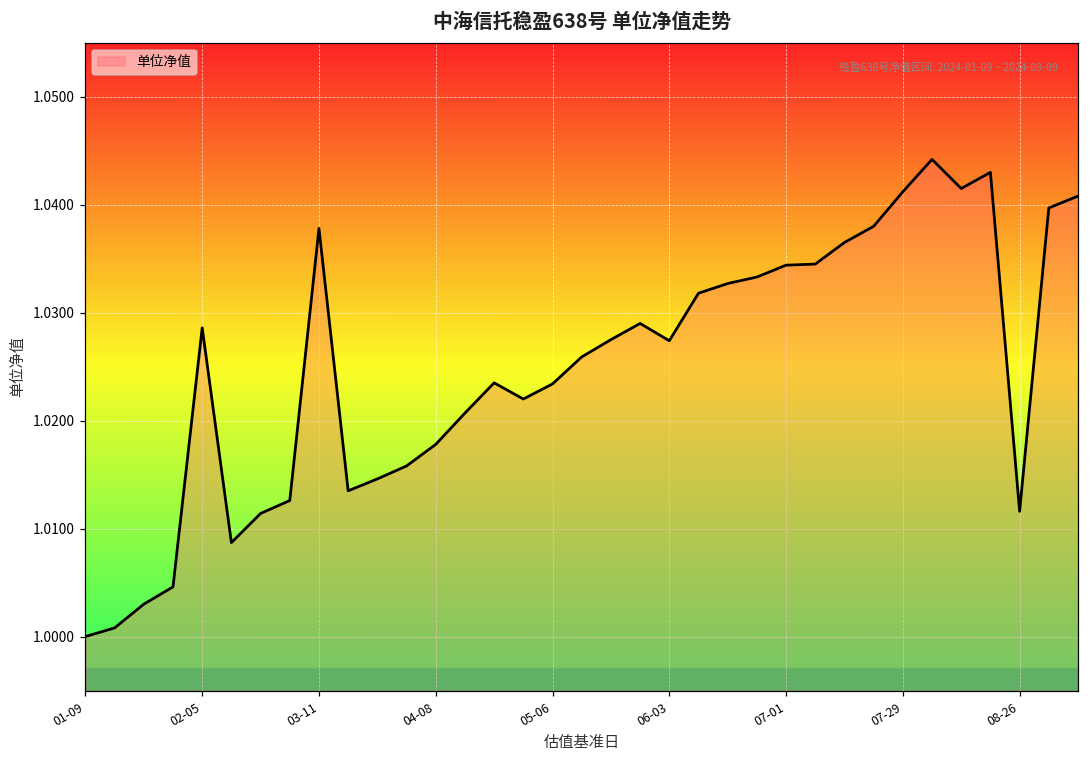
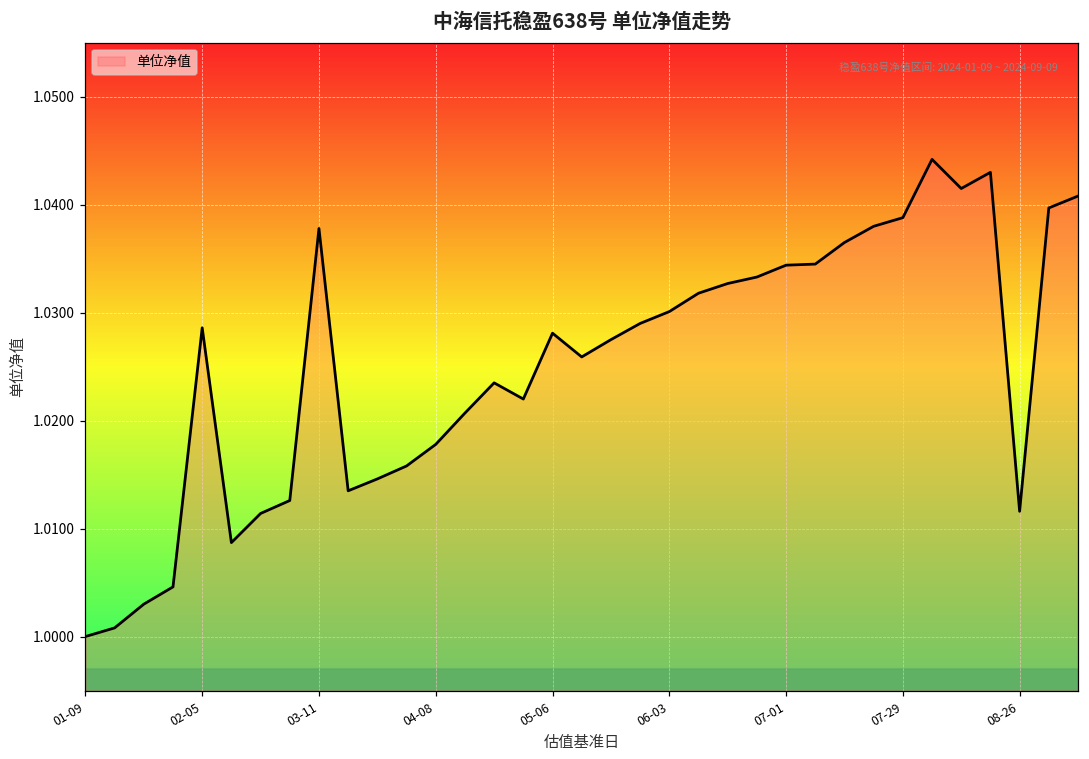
05-06: 1.023 -> 1.028
06-03: 1.027 -> 1.030
07-29: 1.041 -> 1.039
